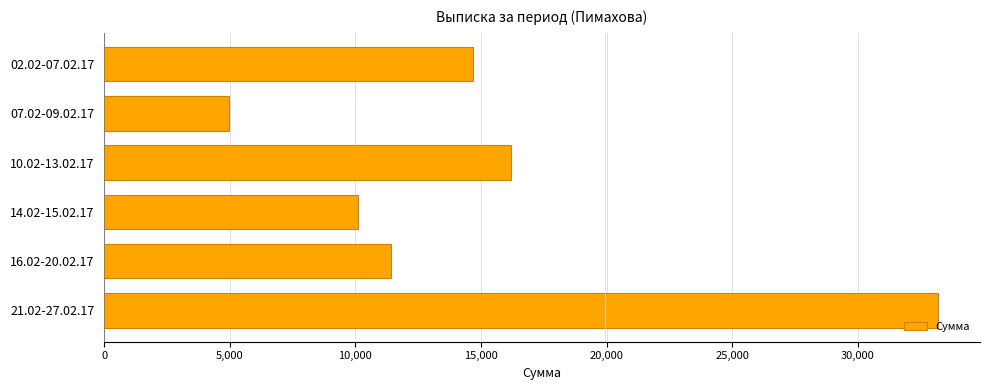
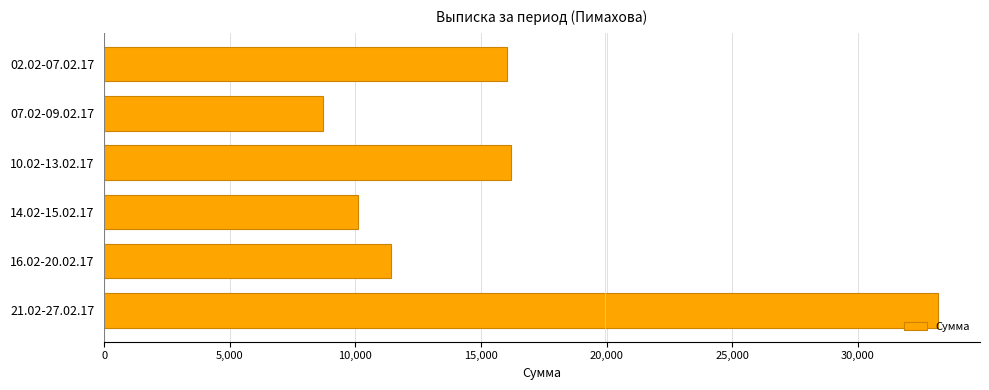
02.02-07.02.17: 14,700 -> 16,000
07.02-09.02.17: 5,000 -> 8,700
